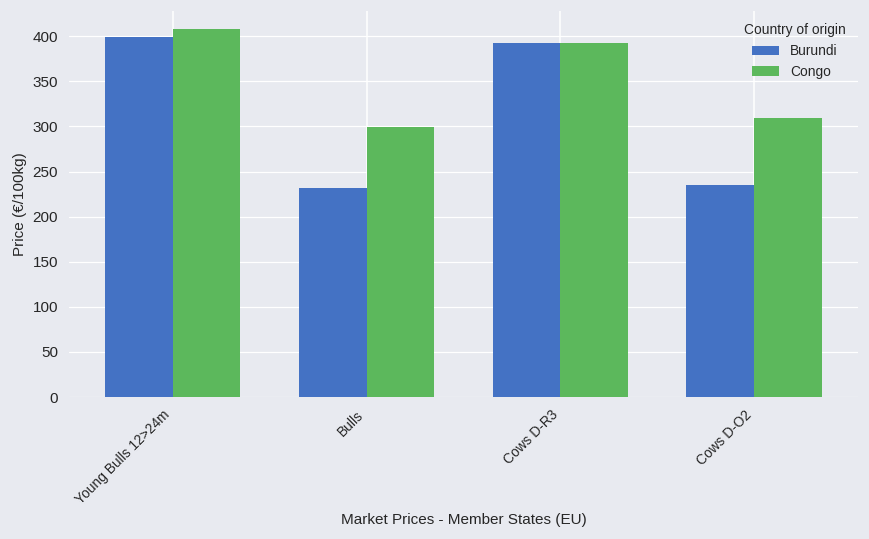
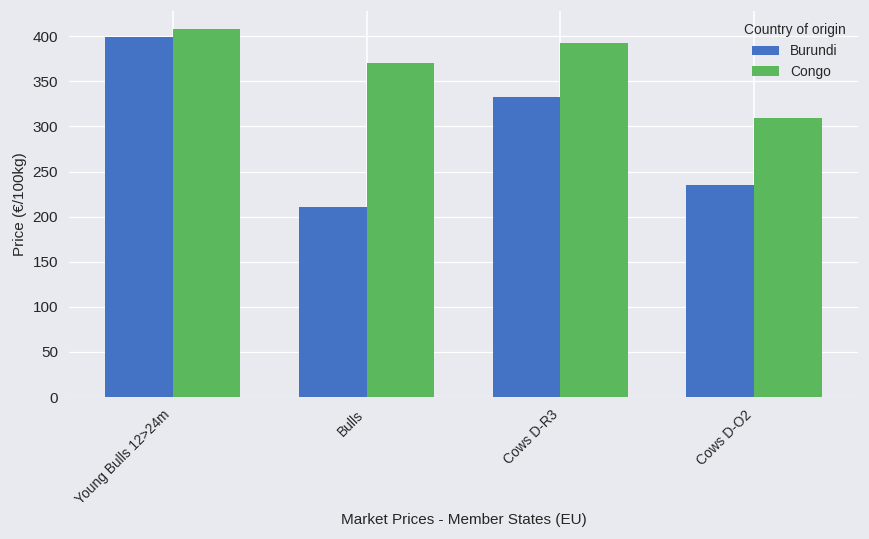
Burundi, Bulls: 230 -> 210
Congo, Bulls: 300 -> 370
Burundi, Cows D-R3: 390 -> 330
